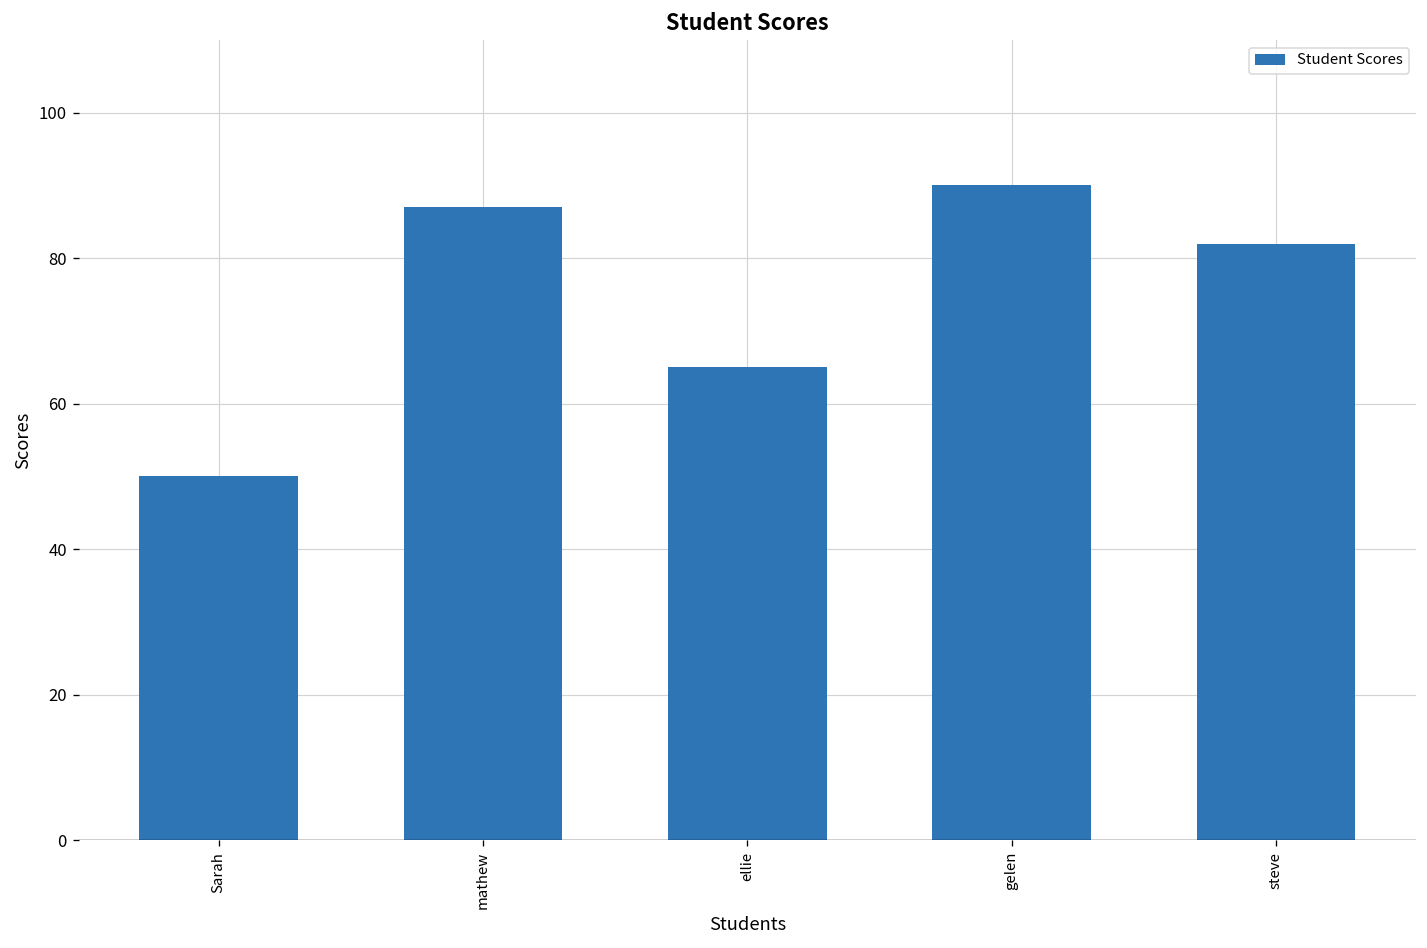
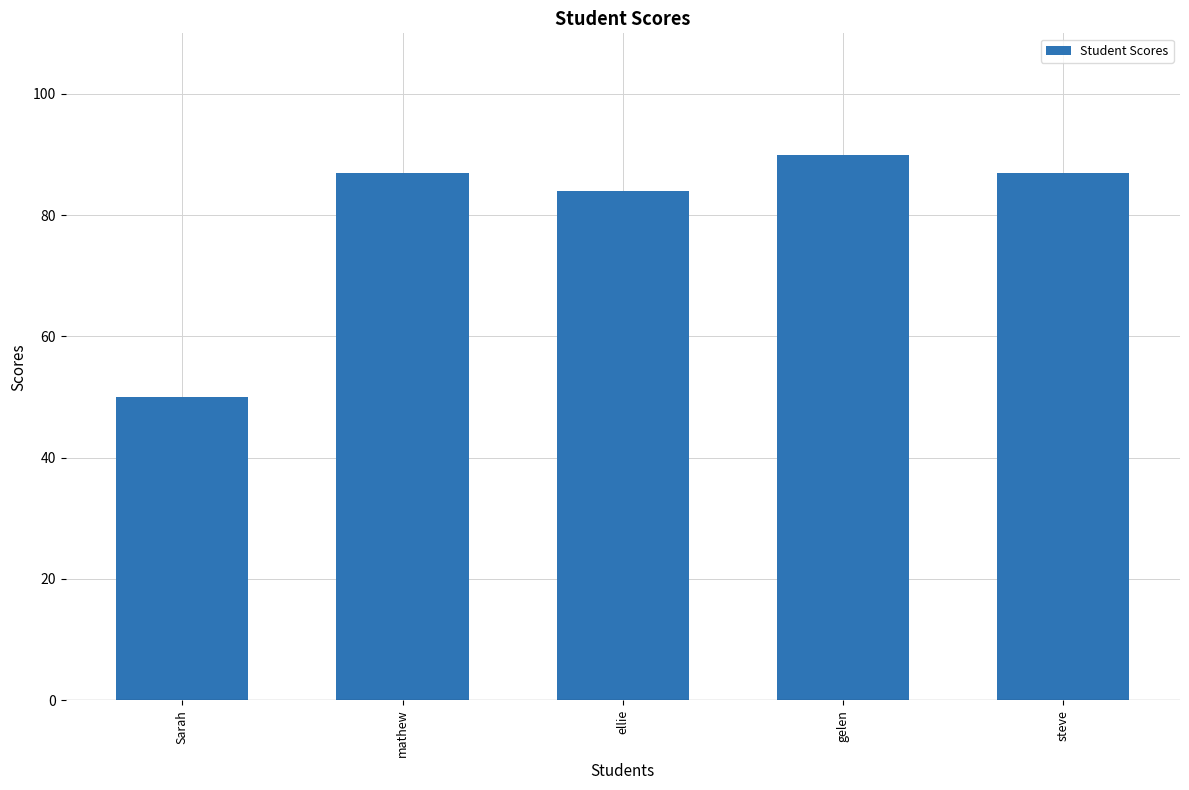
ellie: 65 -> 84
steve: 82 -> 87
